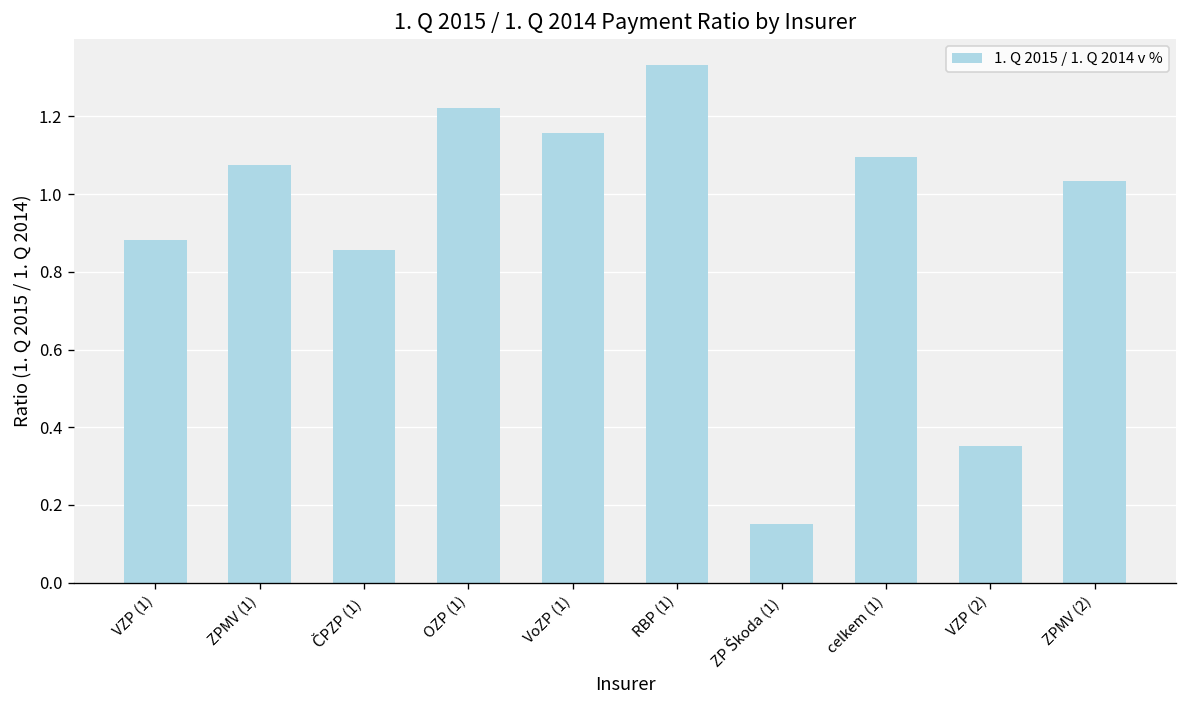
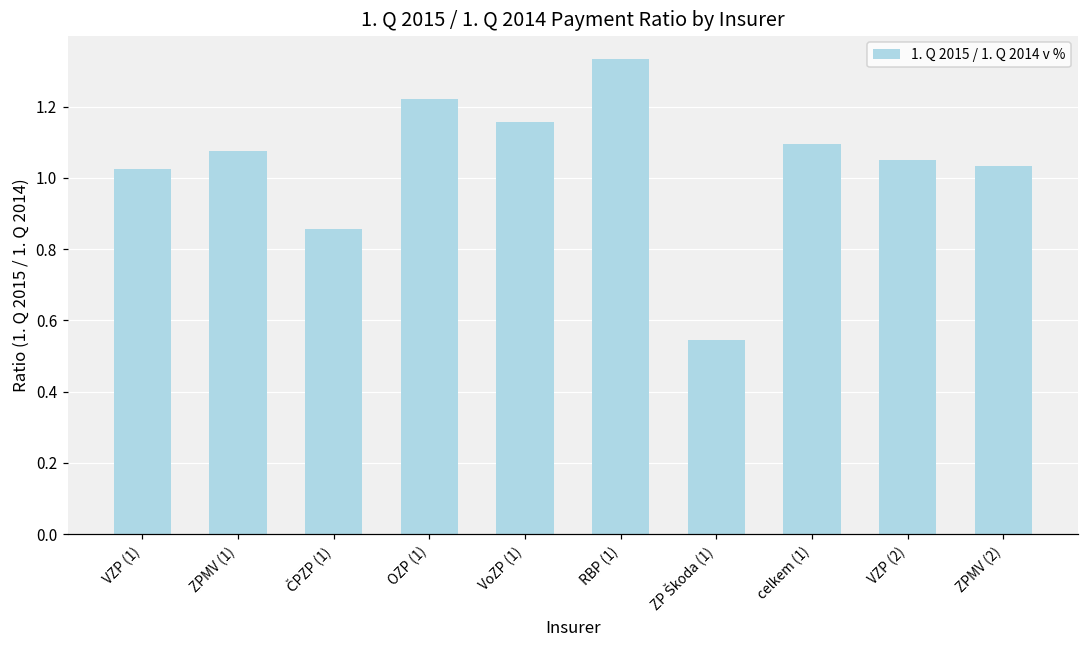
VZP (1): 0.88 -> 1.02
ZP Škoda (1): 0.15 -> 0.55
VZP (2): 0.35 -> 1.05
